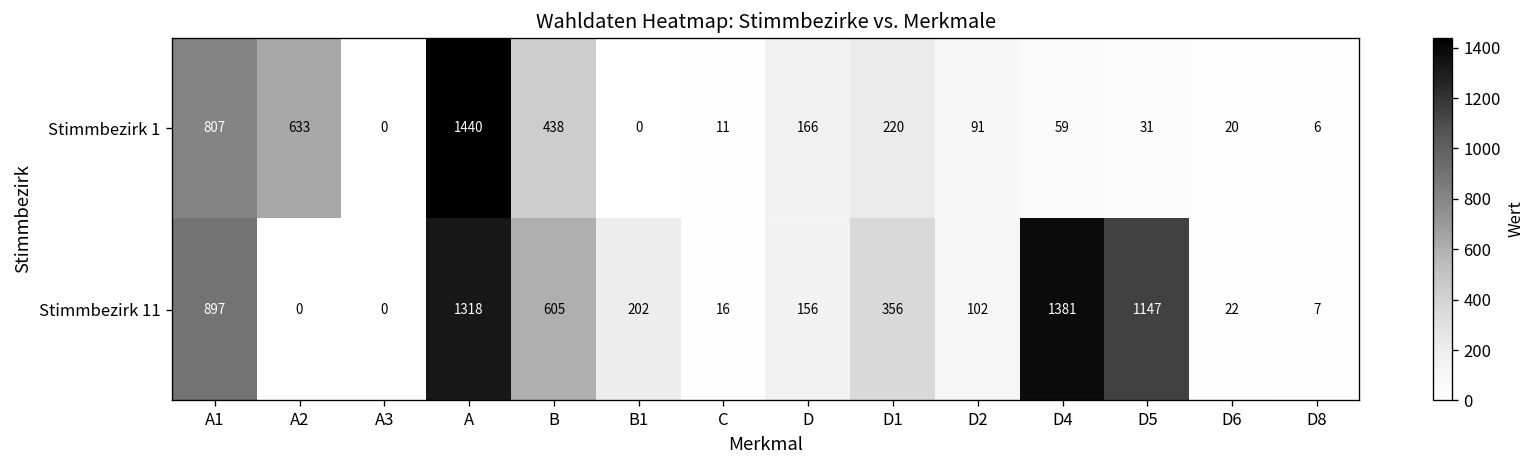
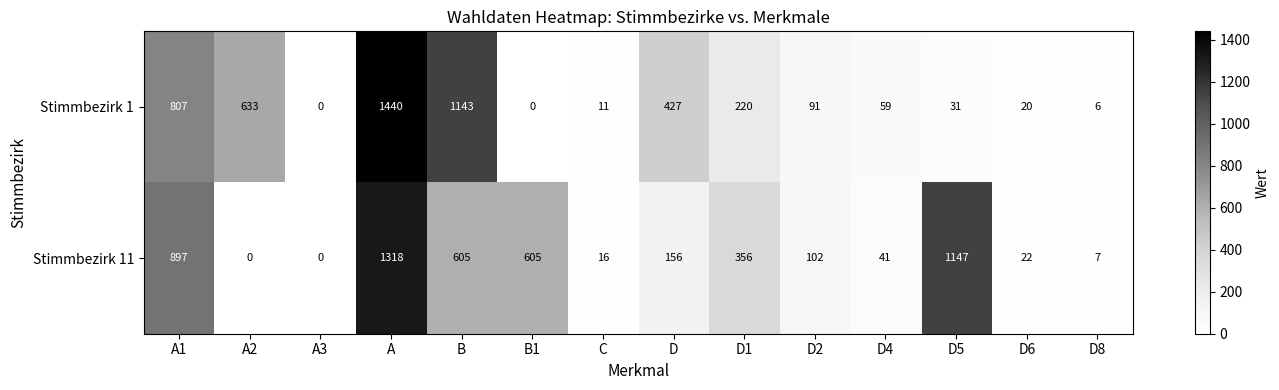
Stimmbezirk 1, B: 438 -> 1143
Stimmbezirk 1, D: 166 -> 427
Stimmbezirk 11, B1: 202 -> 605
Stimmbezirk 11, D4: 1381 -> 41
